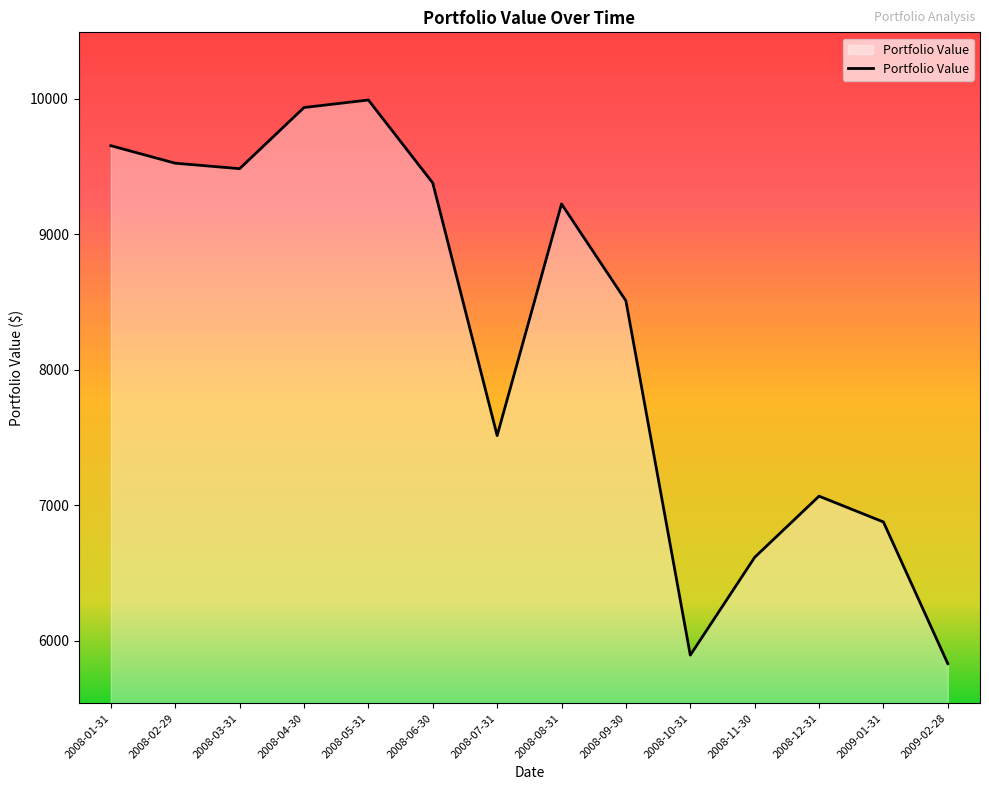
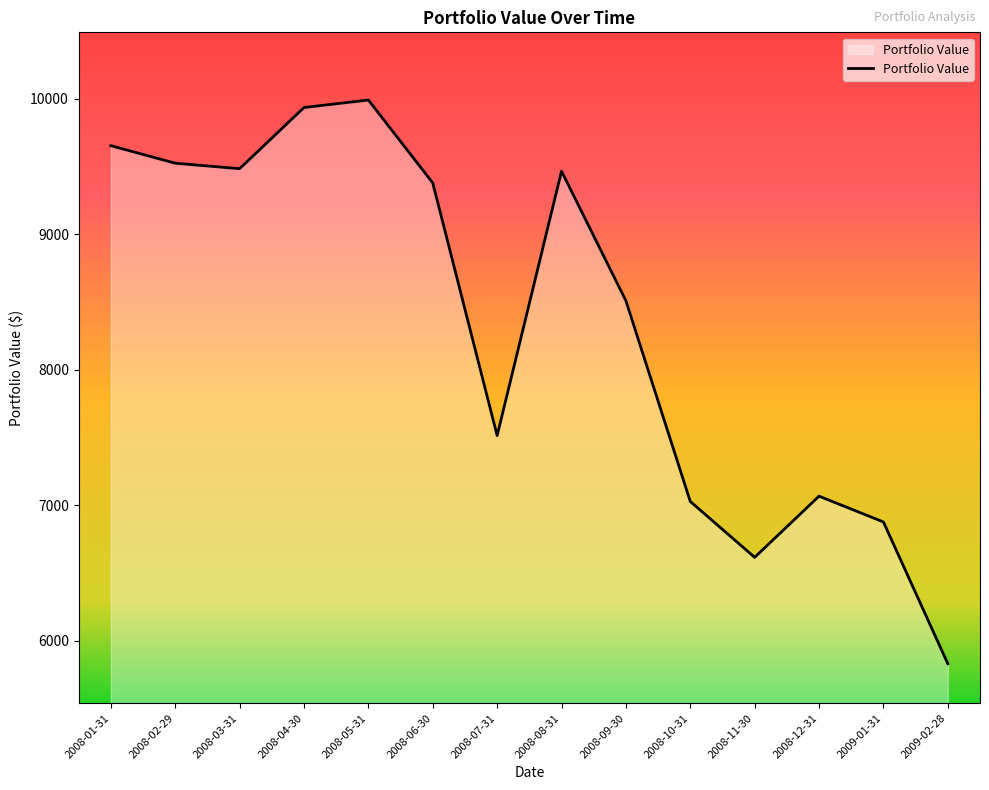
2008-08-31: 9220 -> 9460
2008-10-31: 5890 -> 7030
